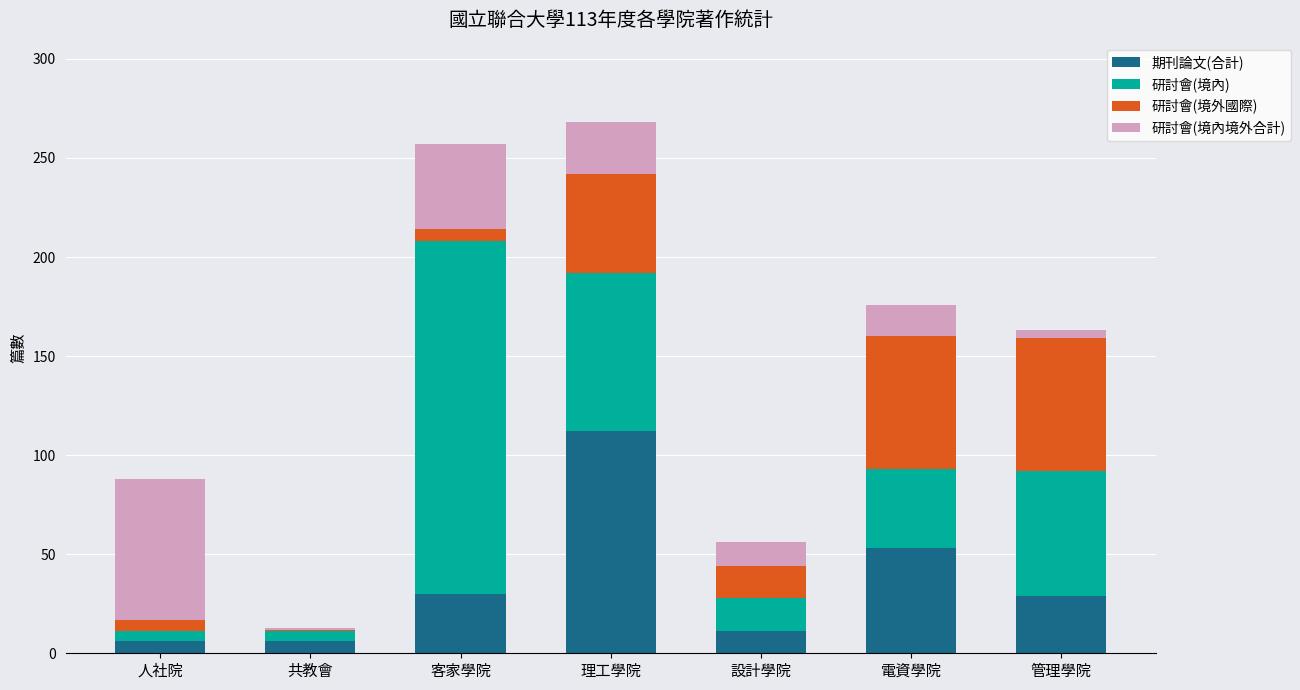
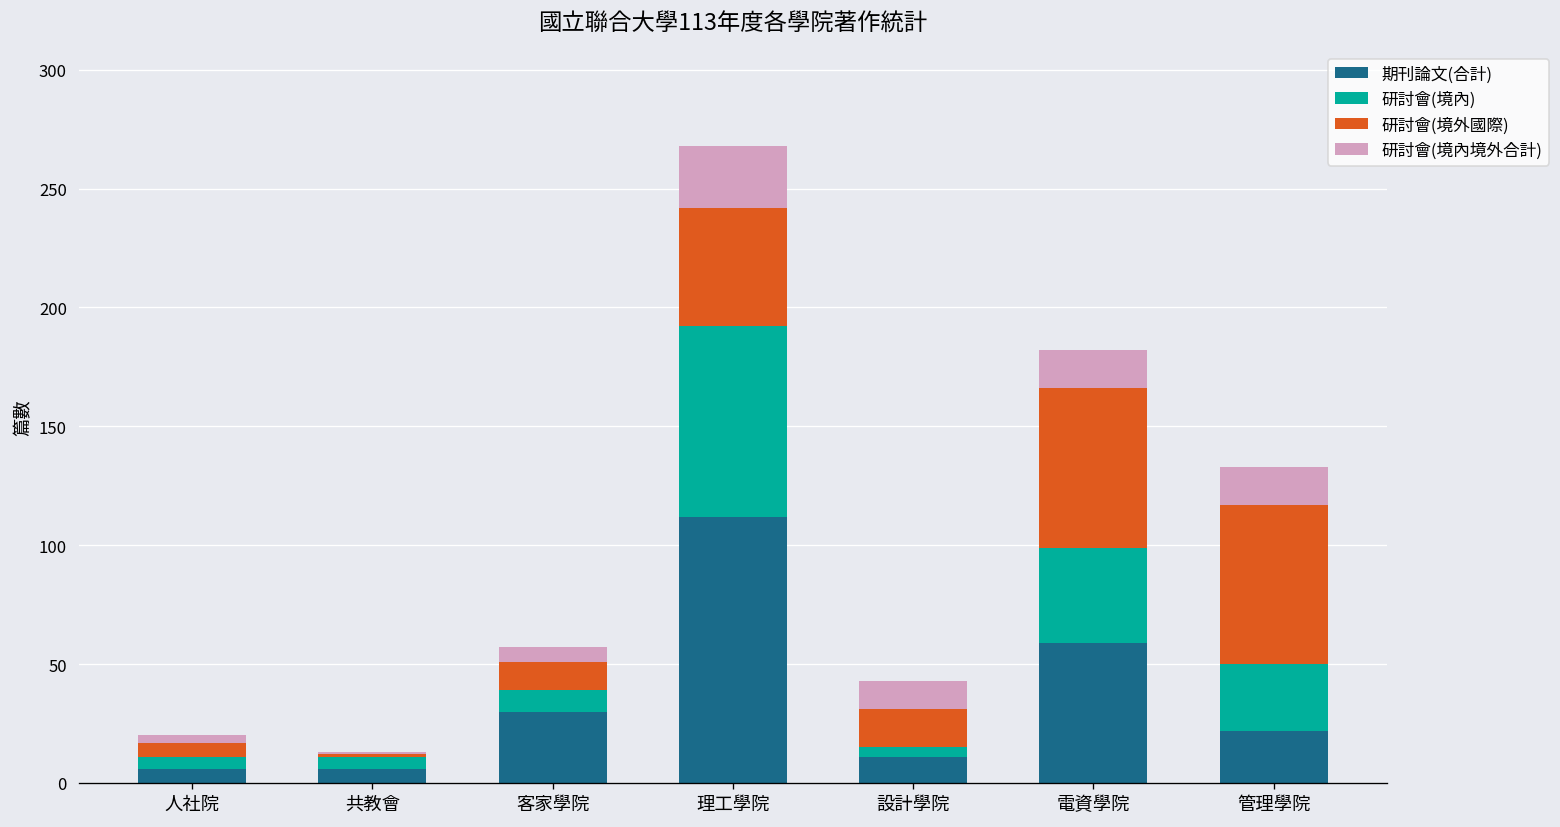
研討會(境內境外合計), 人社院: 71 -> 3
研討會(境內), 客家學院: 178 -> 9
研討會(境外國際), 客家學院: 6 -> 12
研討會(境內境外合計), 客家學院: 43 -> 6
研討會(境內), 設計學院: 17 -> 4
期刊論文(合計), 電資學院: 53 -> 59
期刊論文(合計), 管理學院: 29 -> 22
研討會(境內), 管理學院: 63 -> 28
研討會(境內境外合計), 管理學院: 4 -> 16
